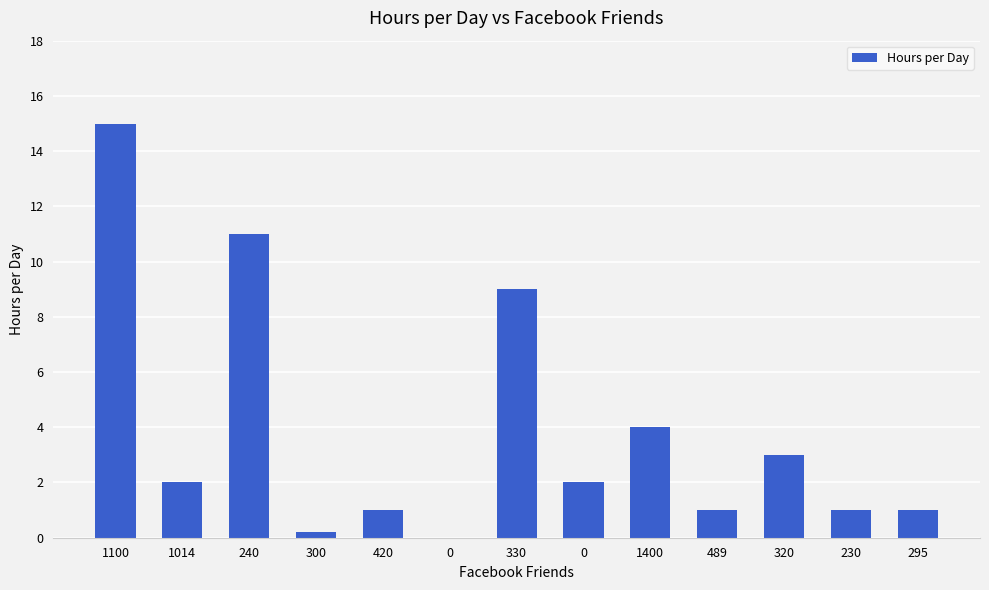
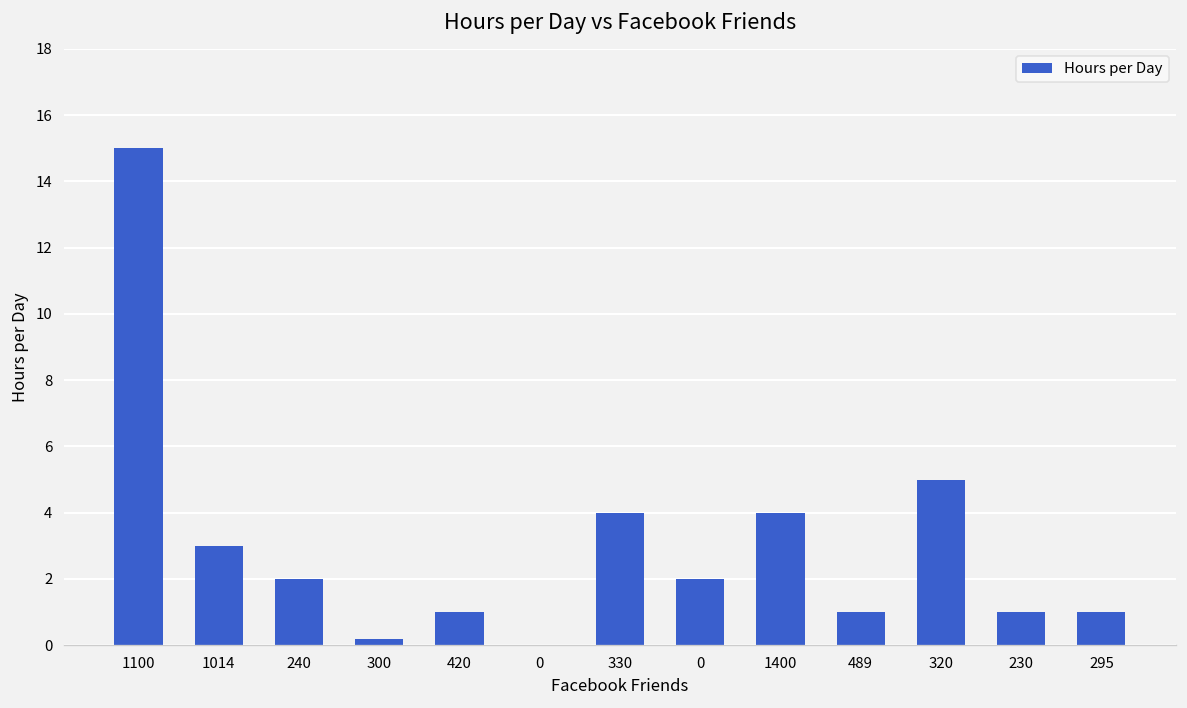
1014: 2 -> 3
240: 11 -> 2
330: 9 -> 4
320: 3 -> 5
